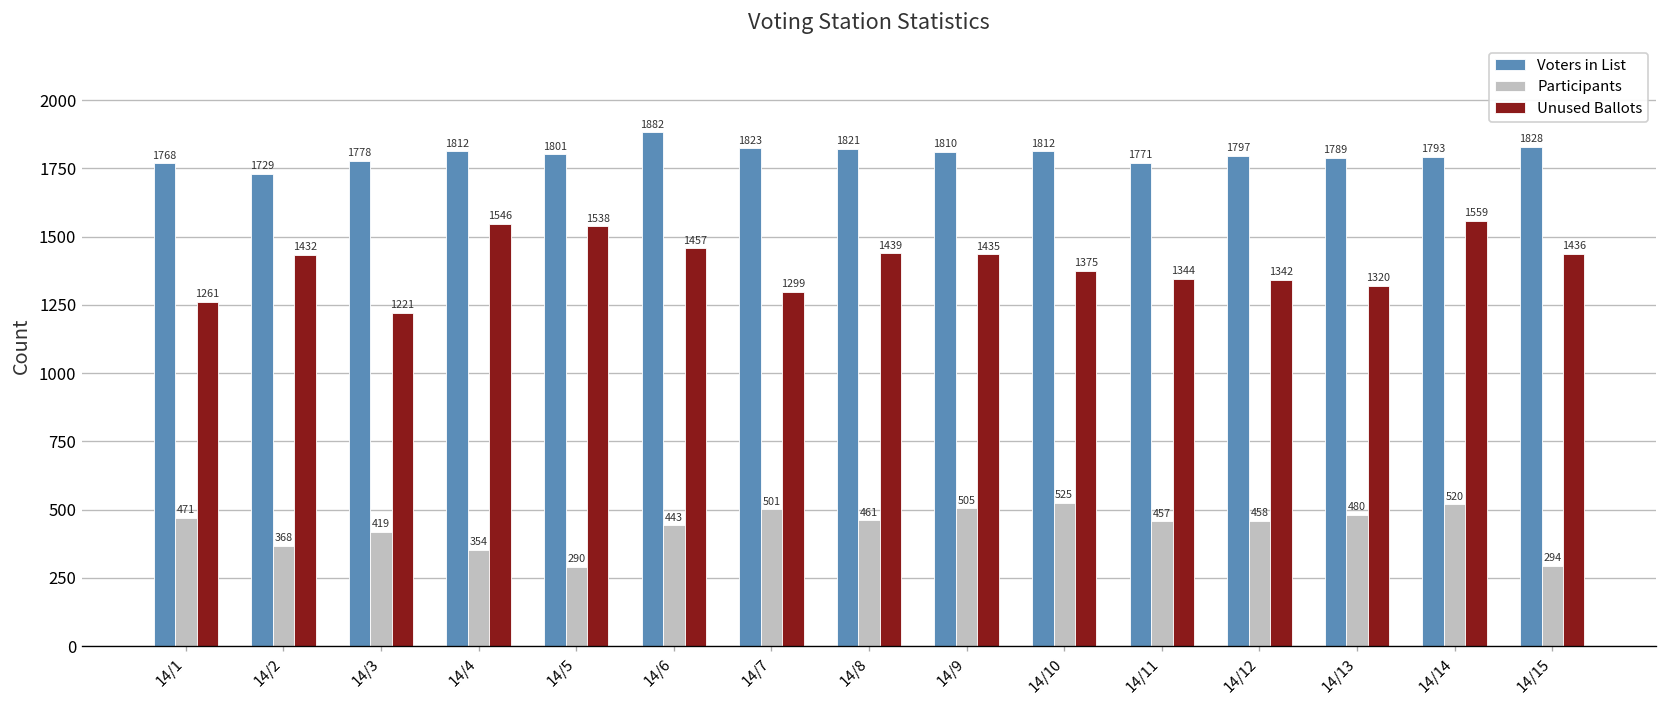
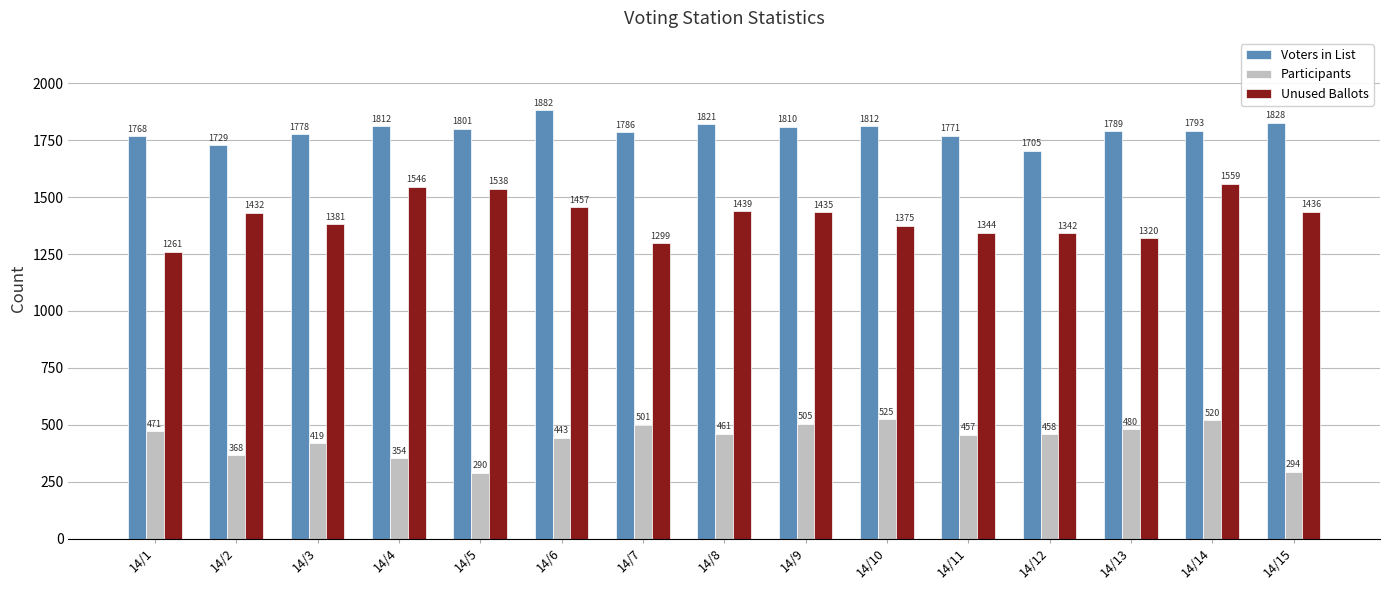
Unused Ballots, 14/3: 1221 -> 1381
Voters in List, 14/7: 1823 -> 1786
Voters in List, 14/12: 1797 -> 1705
